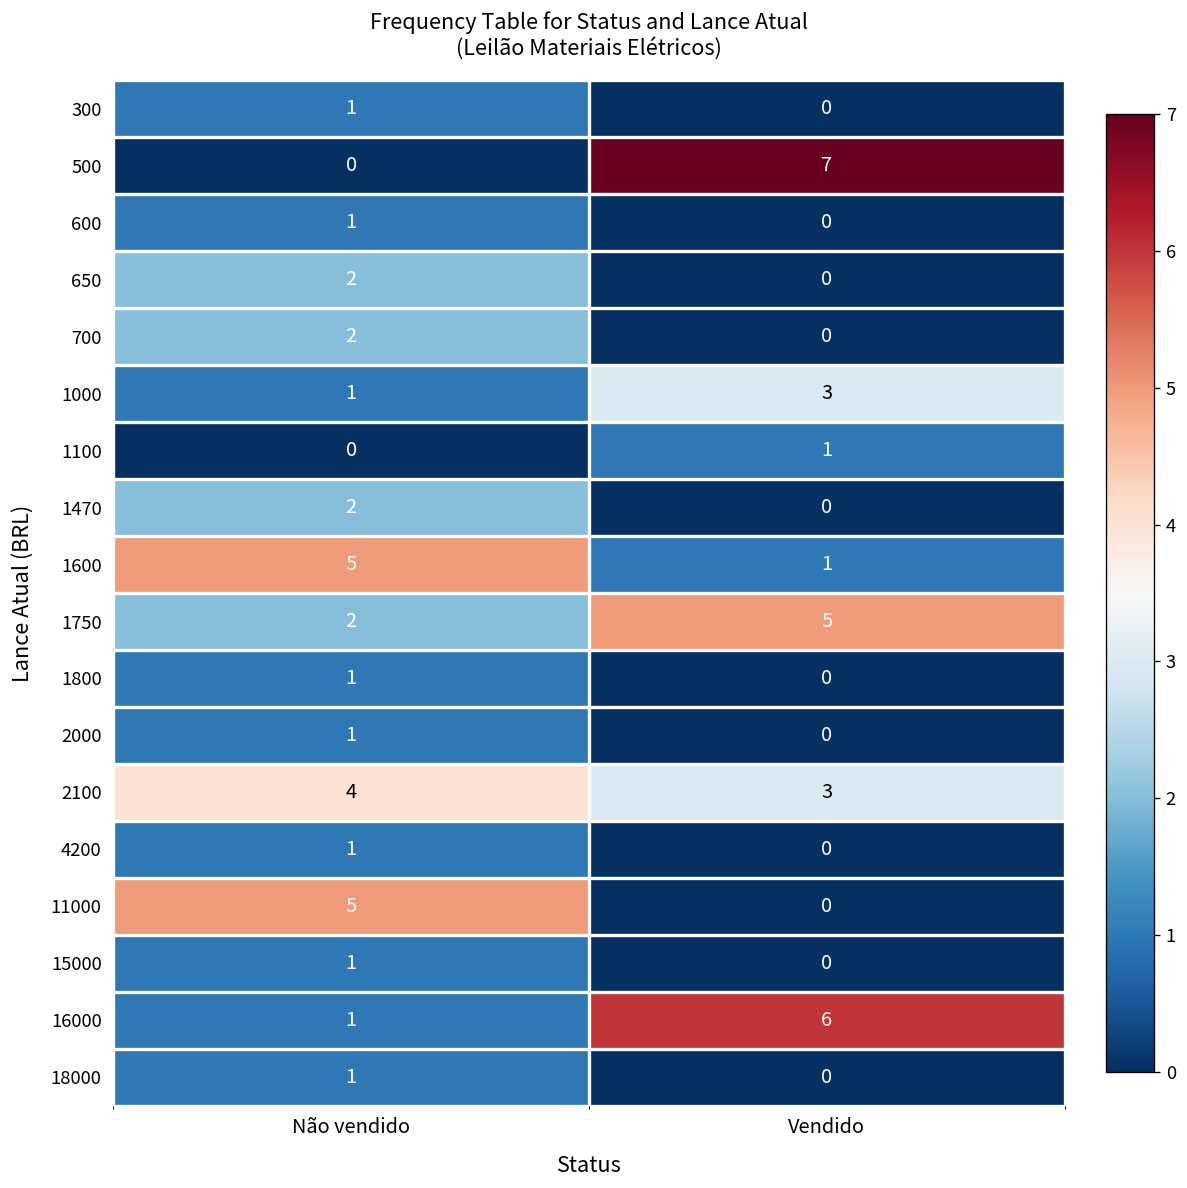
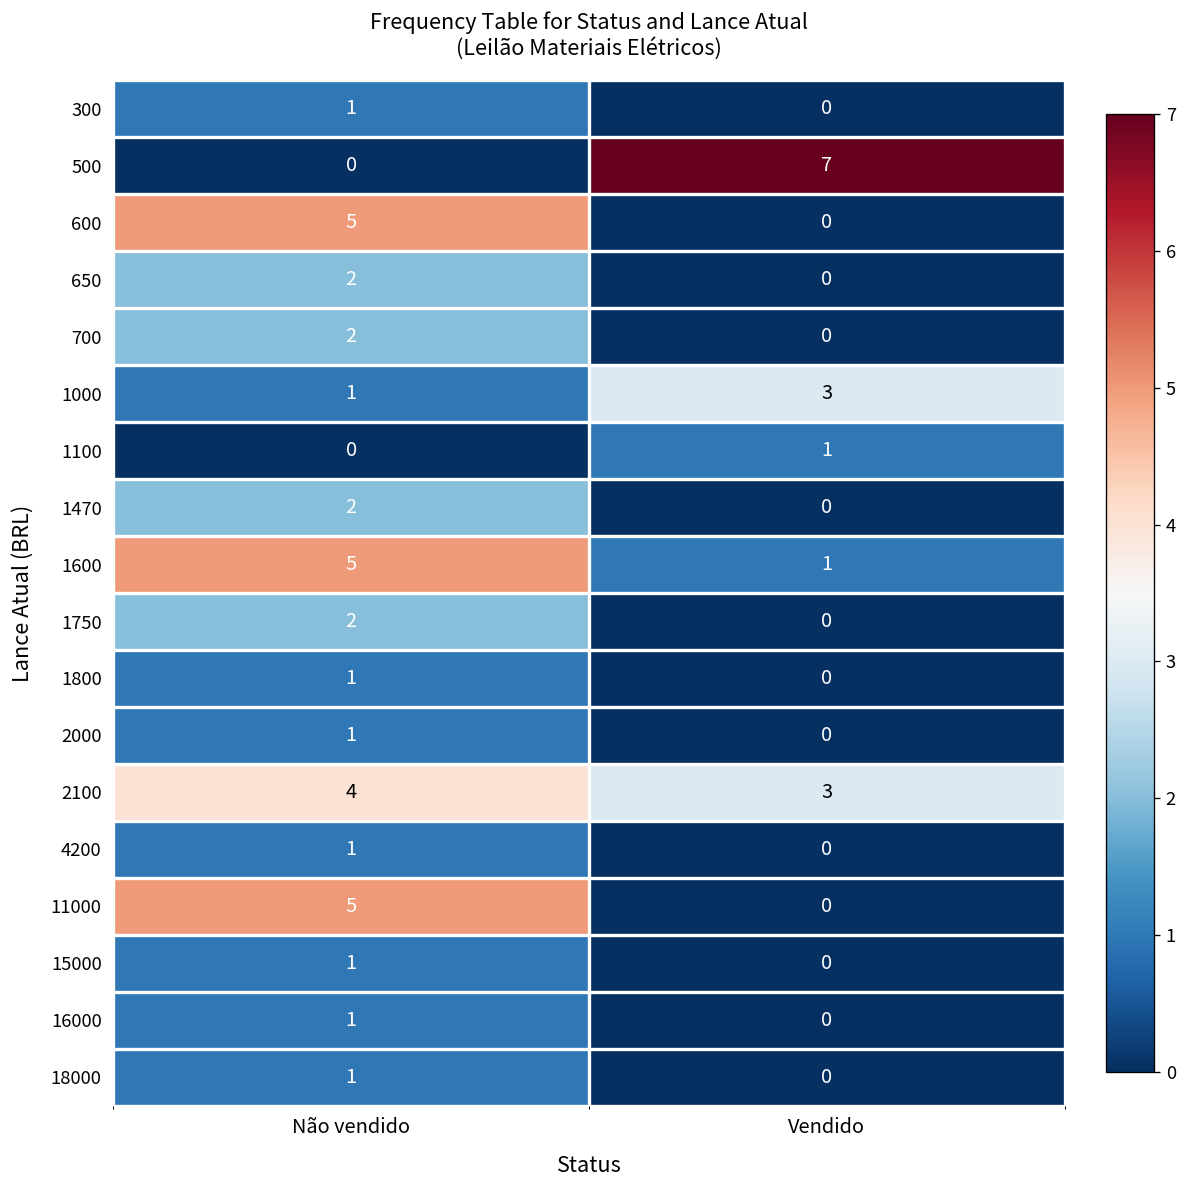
600, Não vendido: 1 -> 5
1750, Vendido: 5 -> 0
16000, Vendido: 6 -> 0
